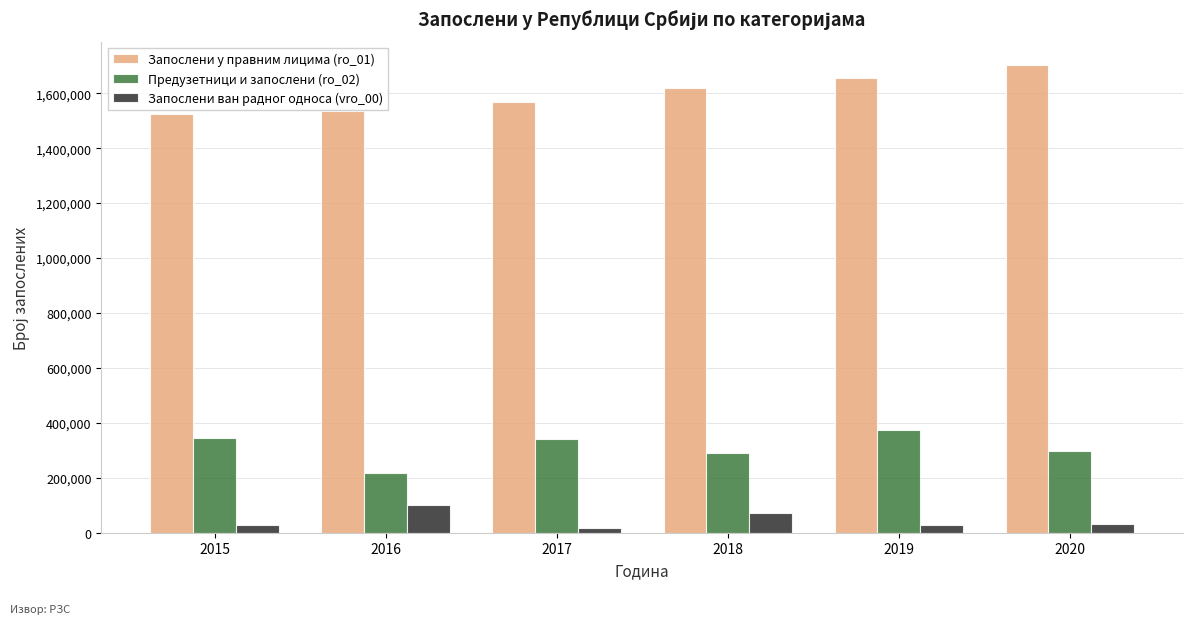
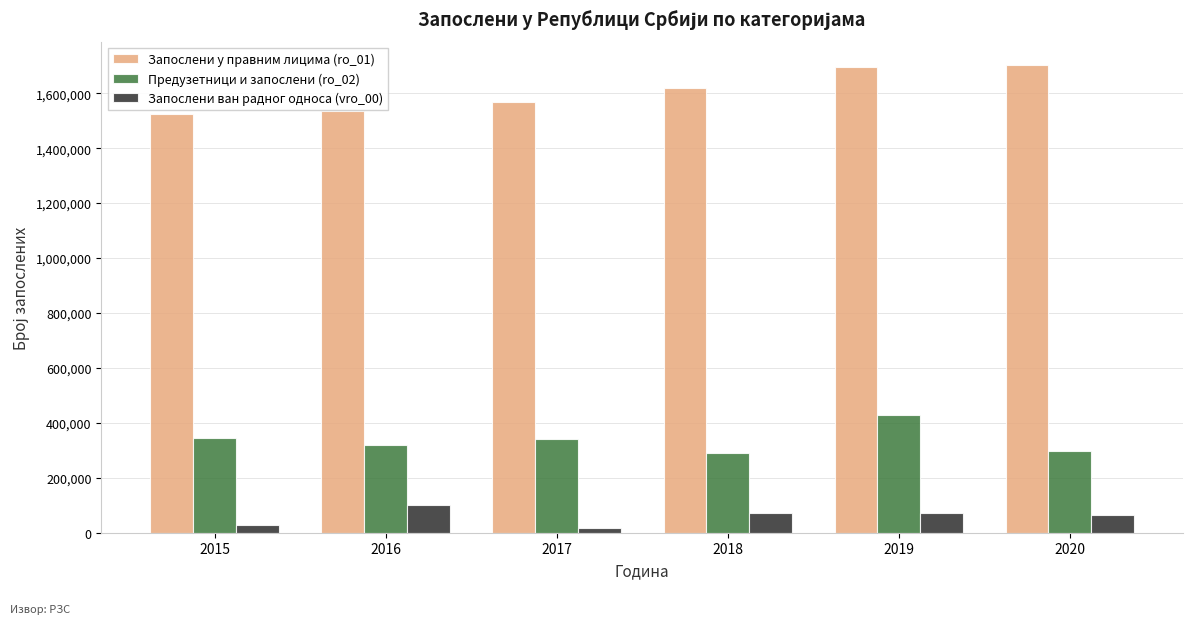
Предузетници и запослени (ro_02), 2016: 220,000 -> 320,000
Запослени у правним лицима (ro_01), 2019: 1,660,000 -> 1,700,000
Предузетници и запослени (ro_02), 2019: 370,000 -> 430,000
Запослени ван радног односа (vro_00), 2019: 30,000 -> 70,000
Запослени ван радног односа (vro_00), 2020: 30,000 -> 70,000
